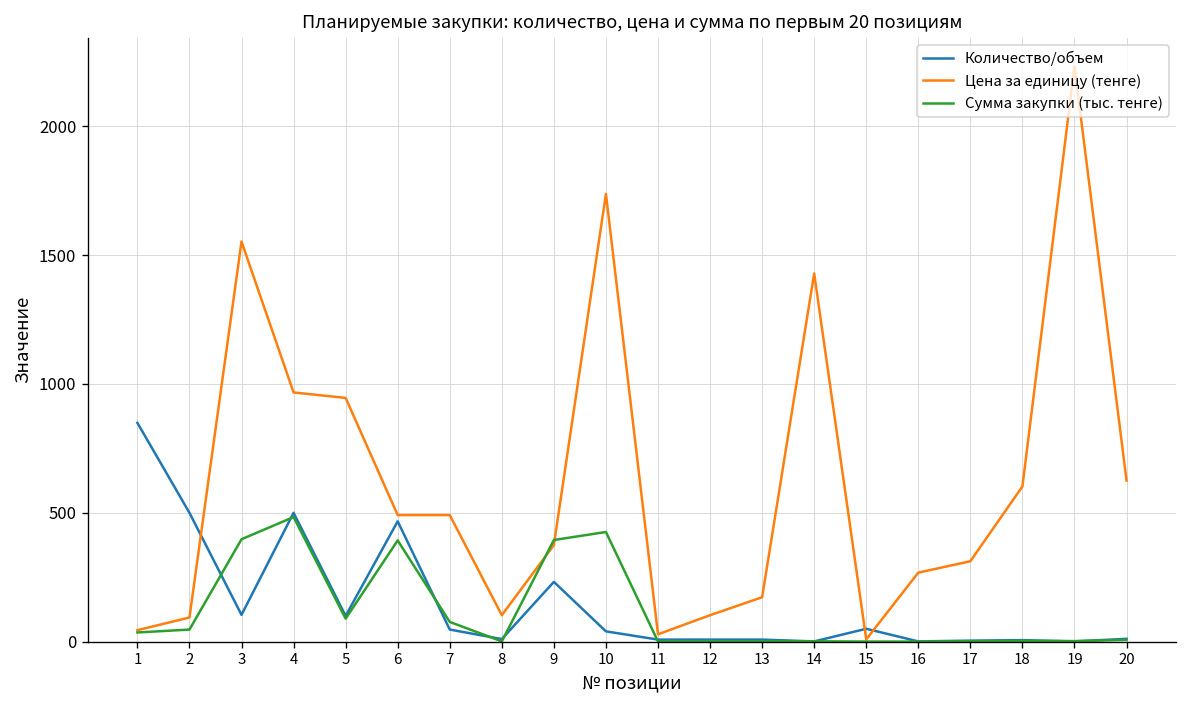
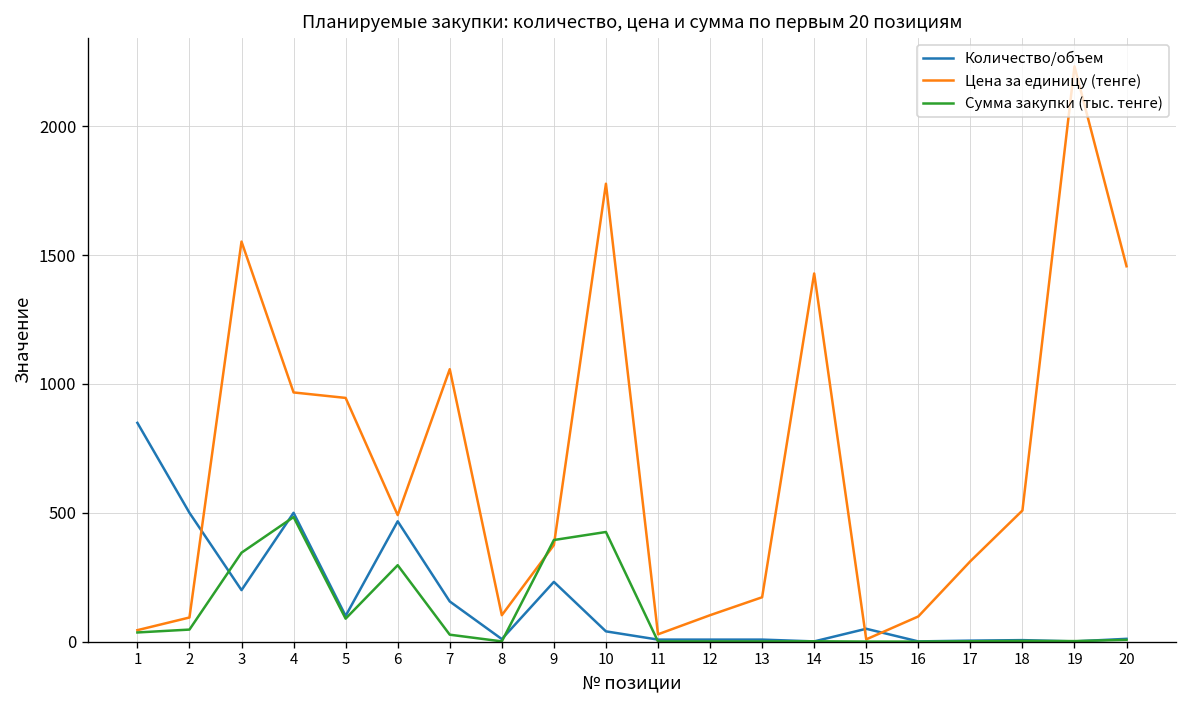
Количество/объем, 3: 100 -> 200
Сумма закупки (тыс. тенге), 3: 400 -> 350
Сумма закупки (тыс. тенге), 6: 390 -> 300
Количество/объем, 7: 50 -> 160
Цена за единицу (тенге), 7: 490 -> 1060
Сумма закупки (тыс. тенге), 7: 80 -> 30
Цена за единицу (тенге), 10: 1740 -> 1780
Цена за единицу (тенге), 16: 270 -> 100
Цена за единицу (тенге), 18: 600 -> 510
Цена за единицу (тенге), 20: 630 -> 1460
